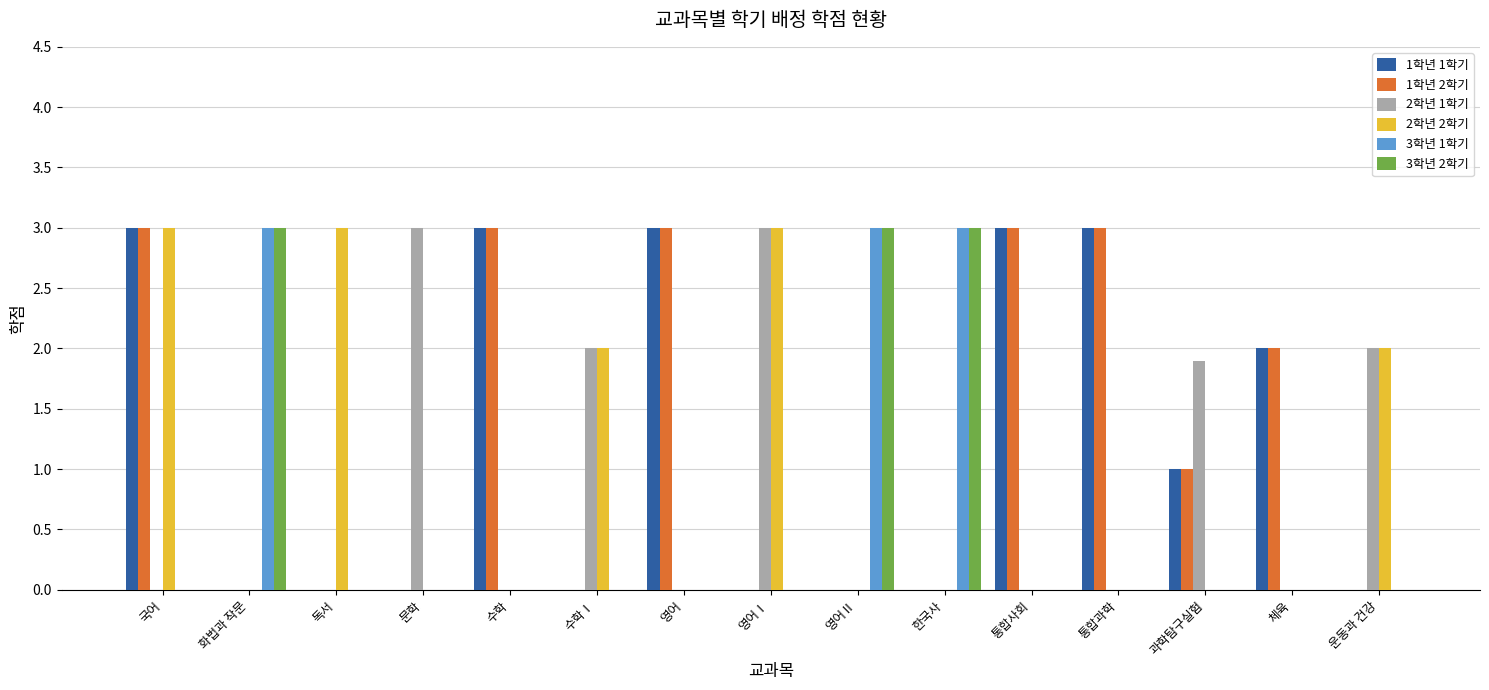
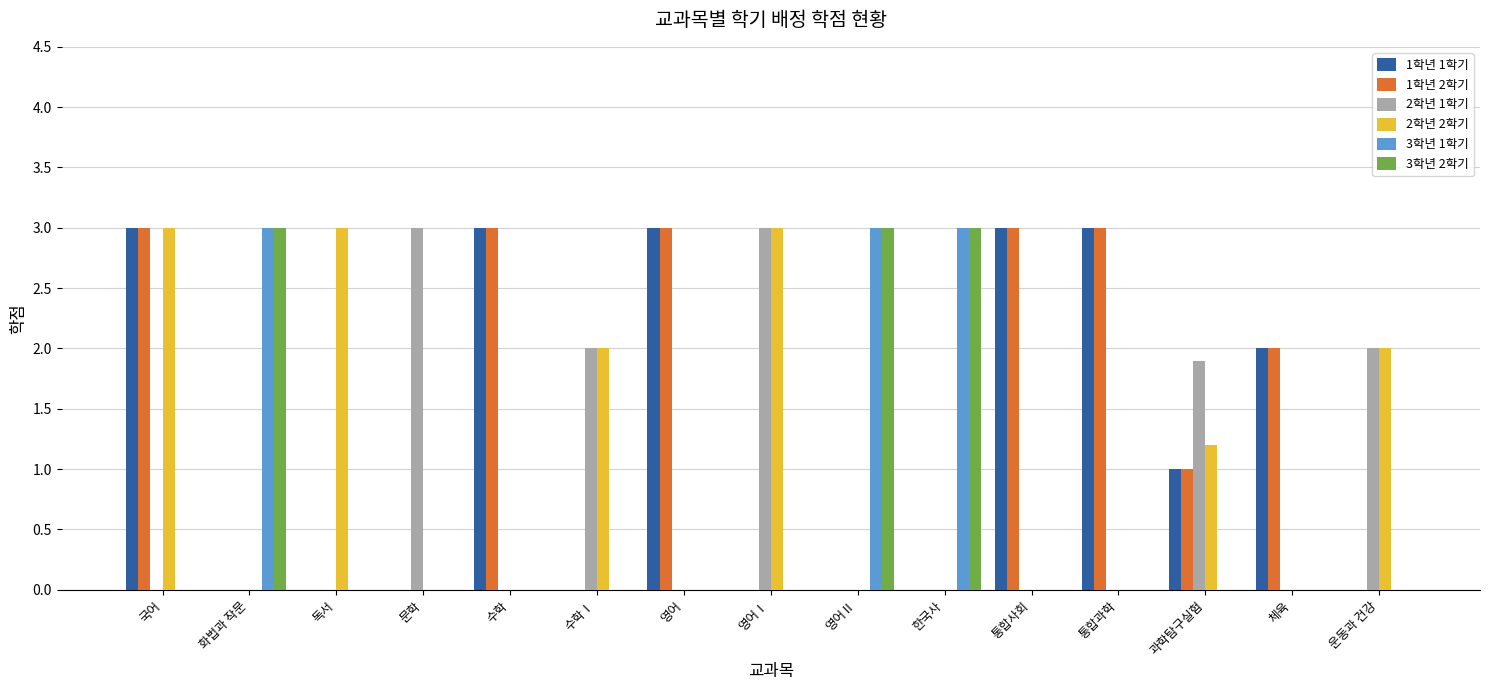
2학년 2학기, 과학탐구실험: 0.0 -> 1.2
